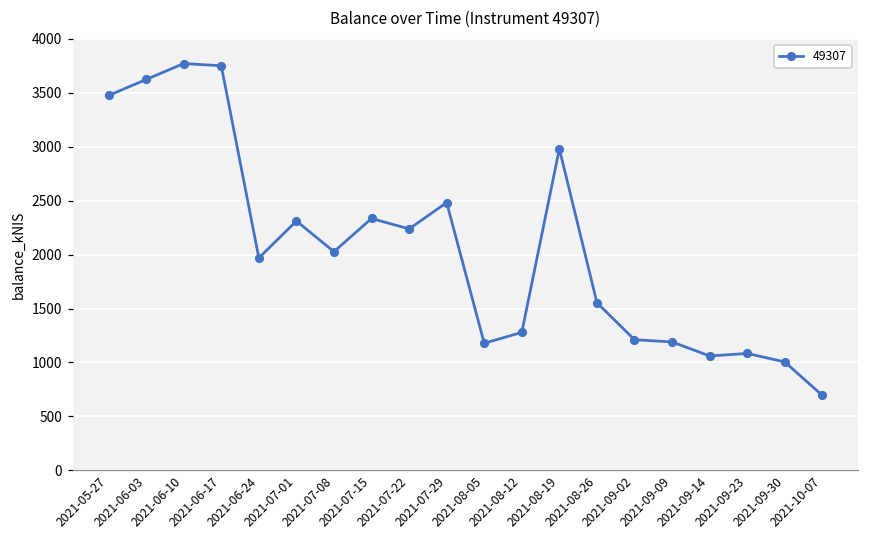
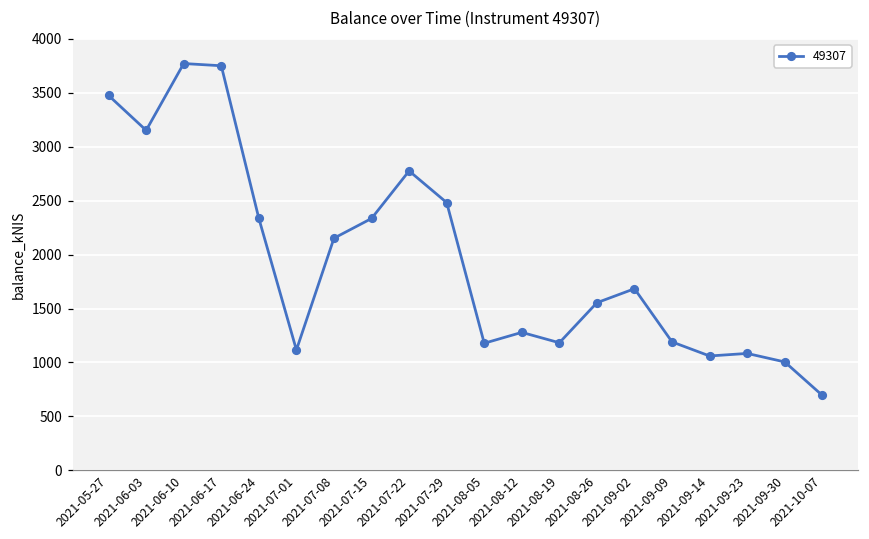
2021-06-03: 3600 -> 3200
2021-06-24: 2000 -> 2300
2021-07-01: 2300 -> 1100
2021-07-08: 2000 -> 2200
2021-07-22: 2200 -> 2800
2021-08-19: 3000 -> 1200
2021-09-02: 1200 -> 1700
